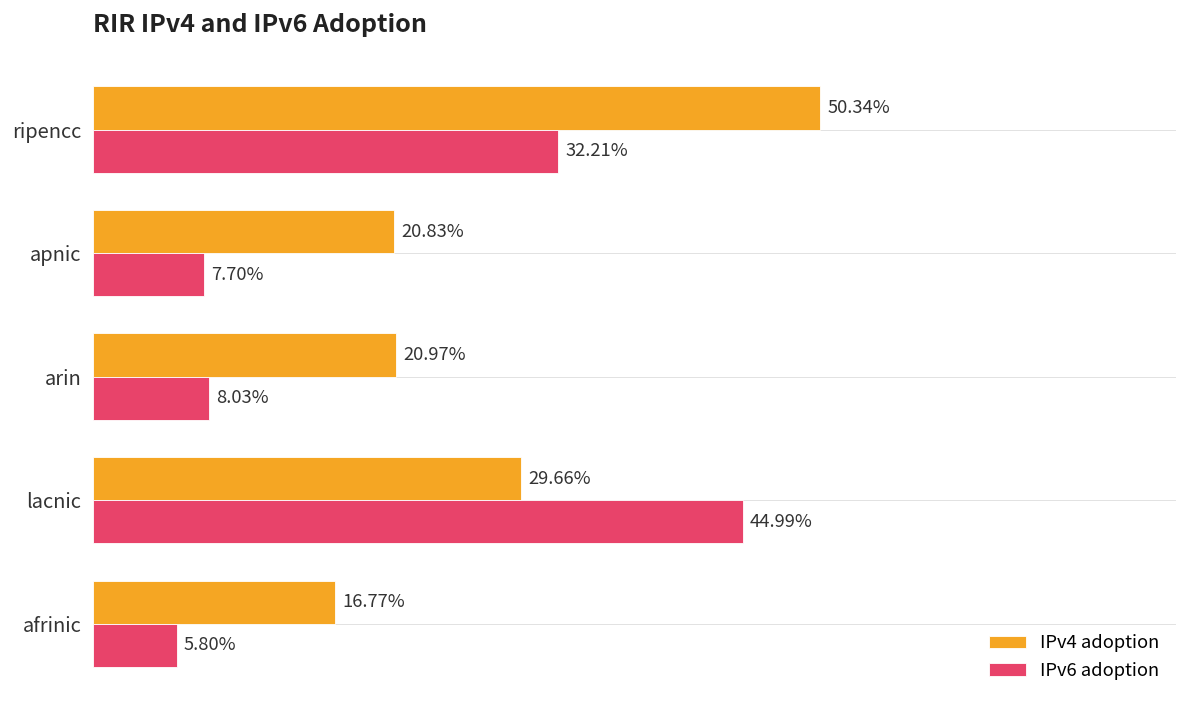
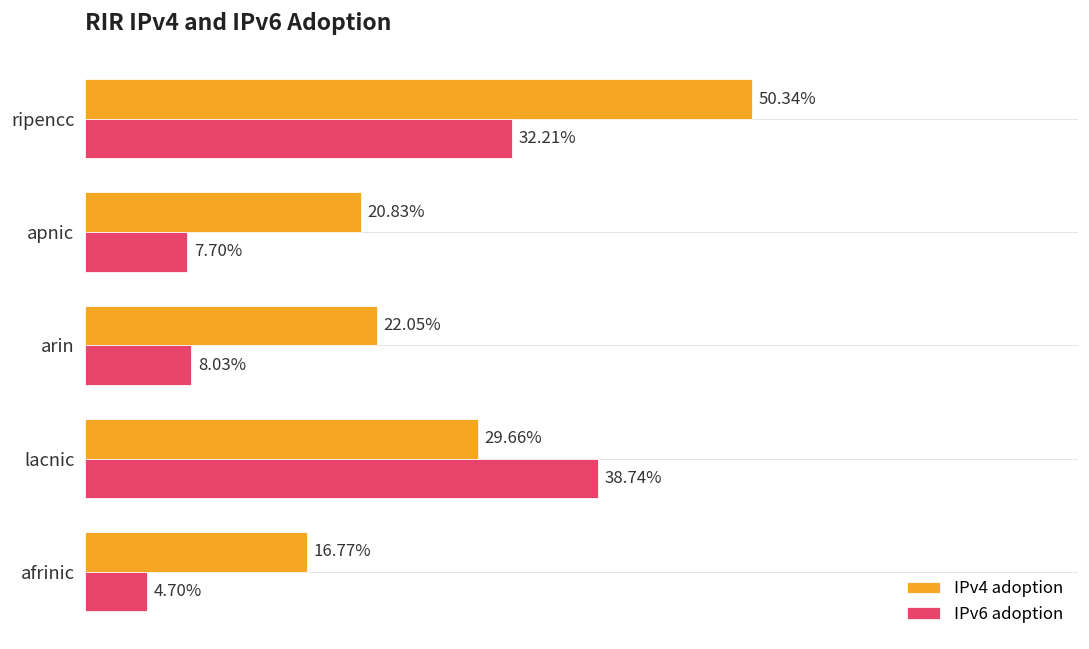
IPv4 adoption, arin: 20.97% -> 22.05%
IPv6 adoption, lacnic: 44.99% -> 38.74%
IPv6 adoption, afrinic: 5.80% -> 4.70%
